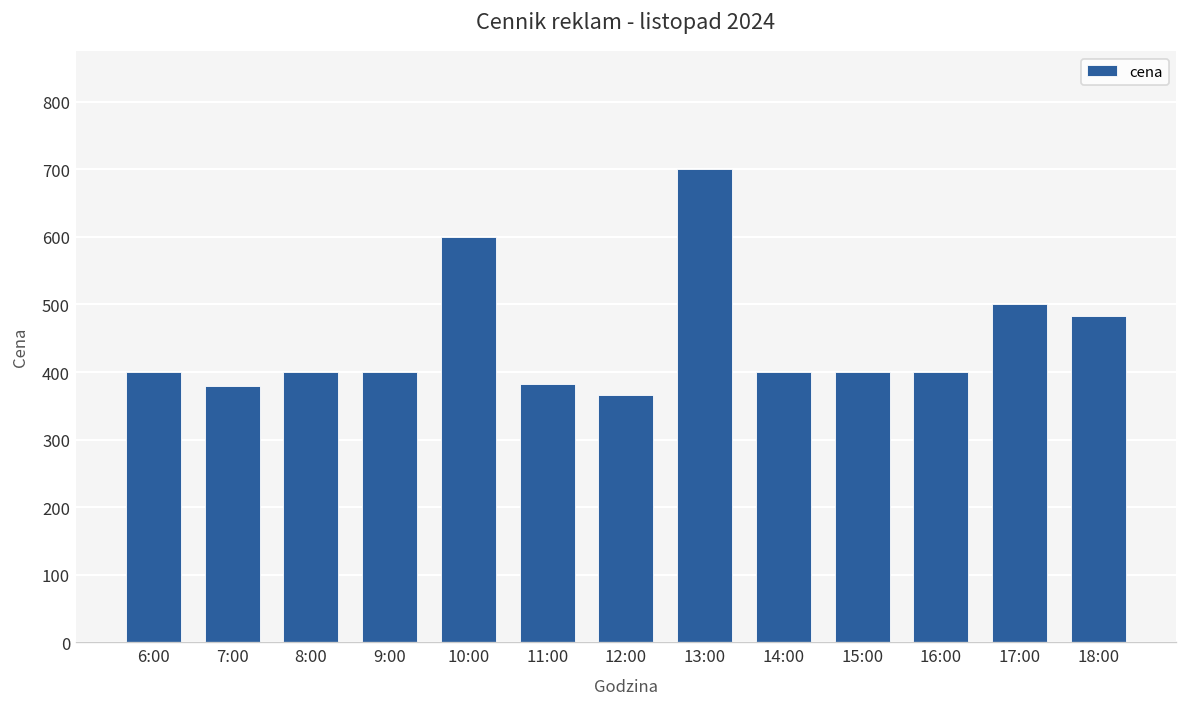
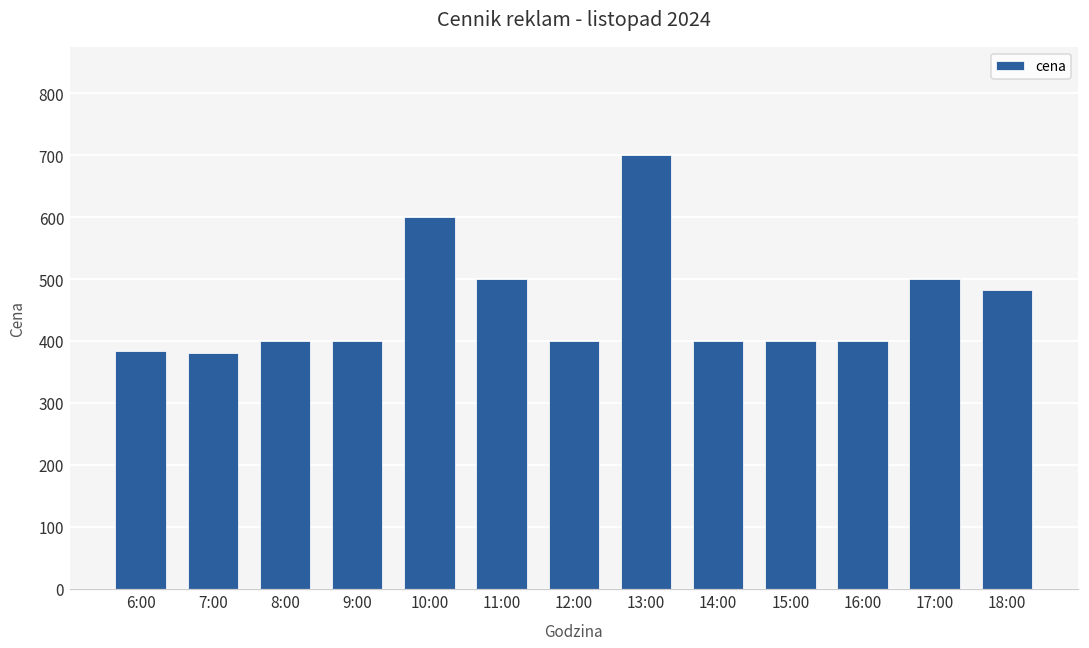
6:00: 400 -> 380
11:00: 380 -> 500
12:00: 370 -> 400
